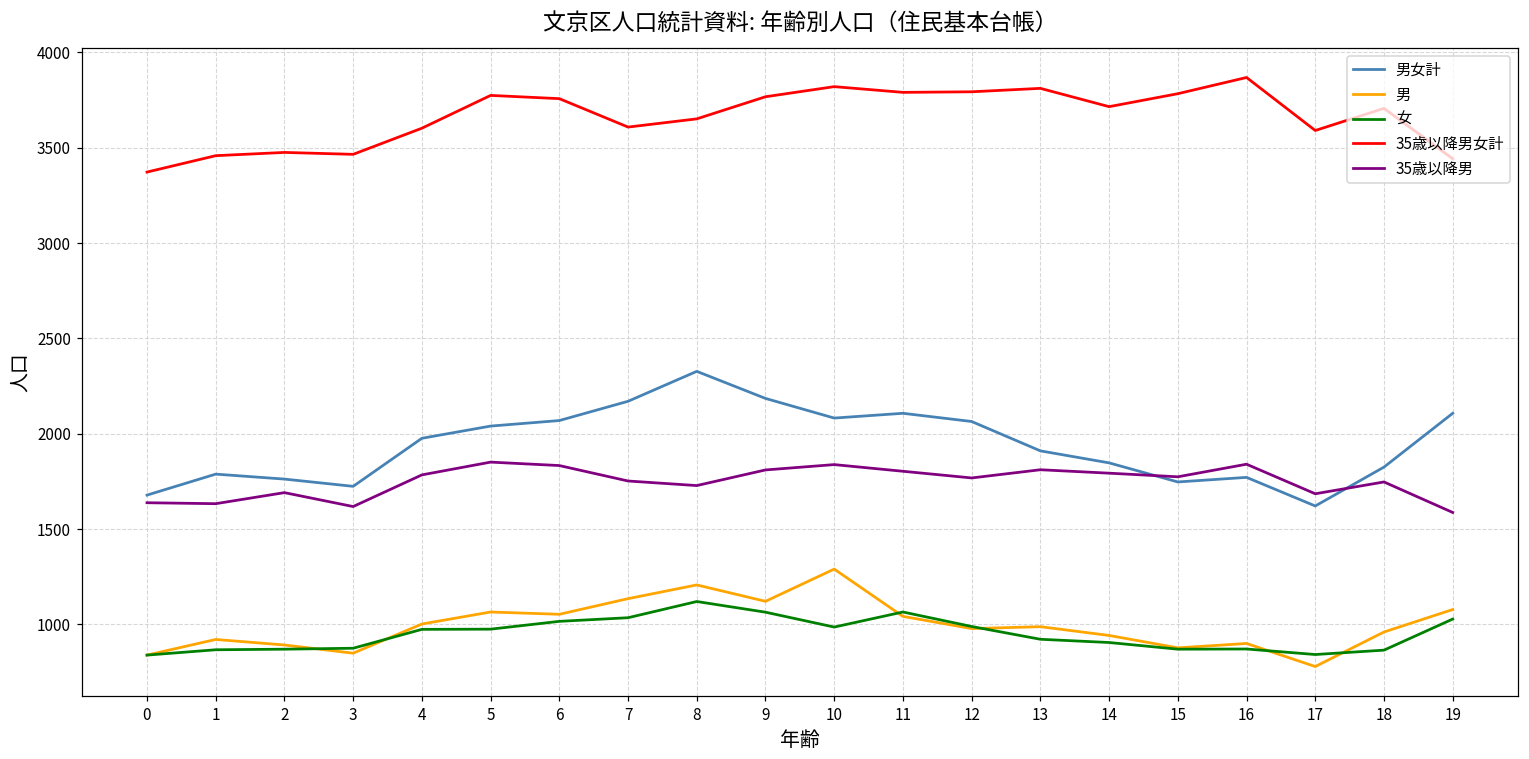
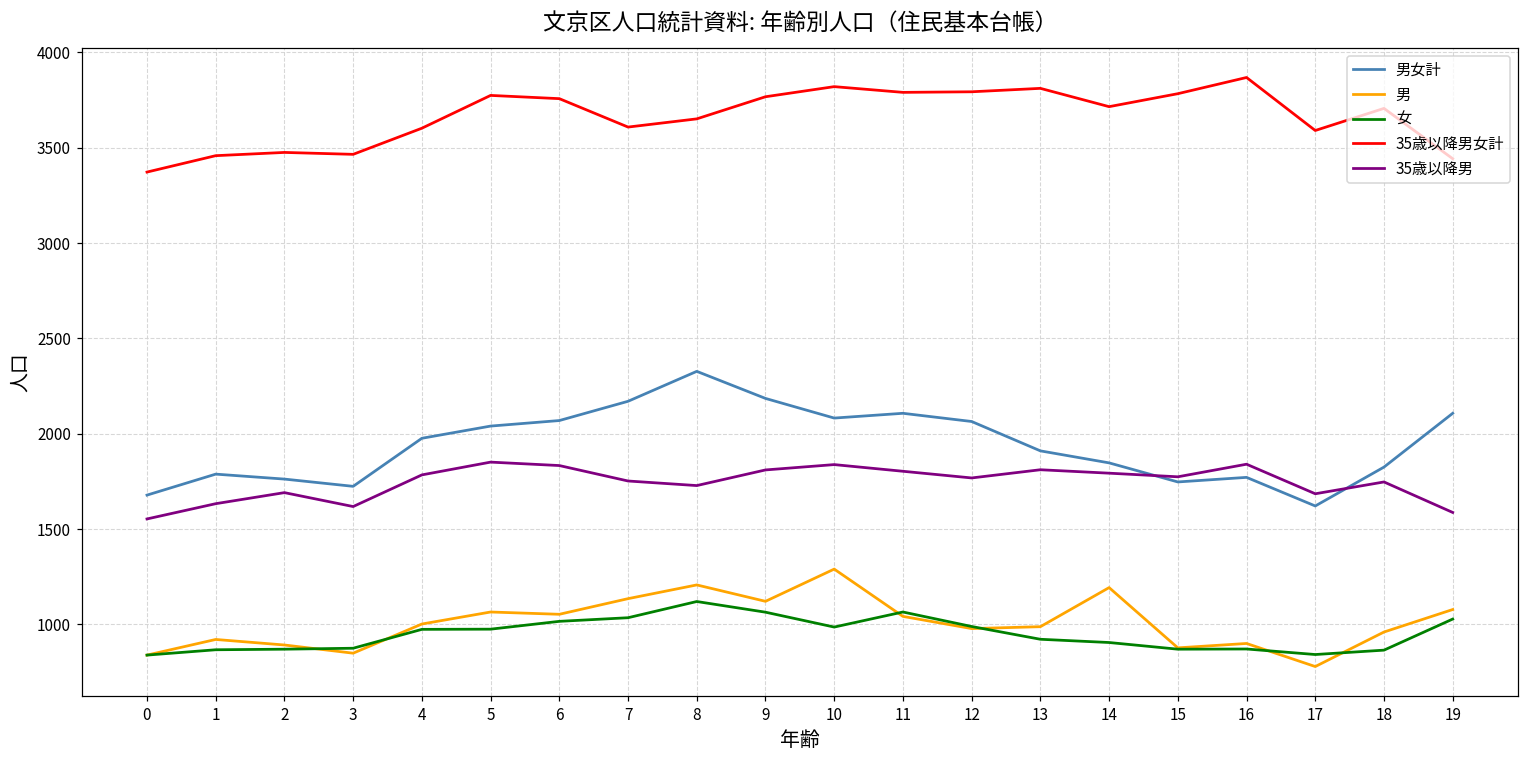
35歳以降男, 0: 1640 -> 1550
男, 14: 940 -> 1190
